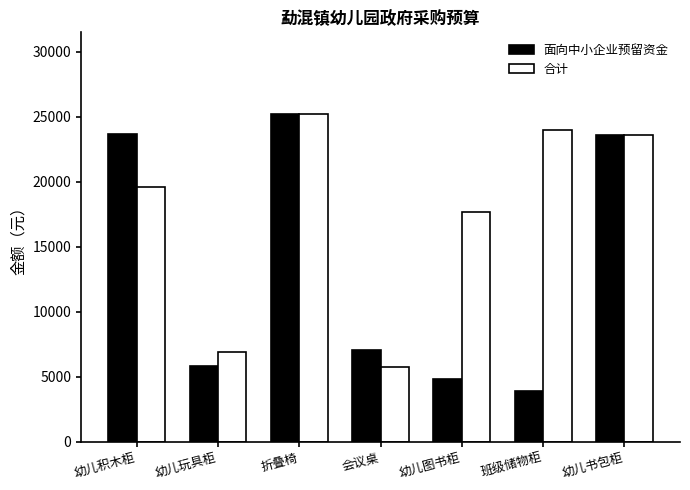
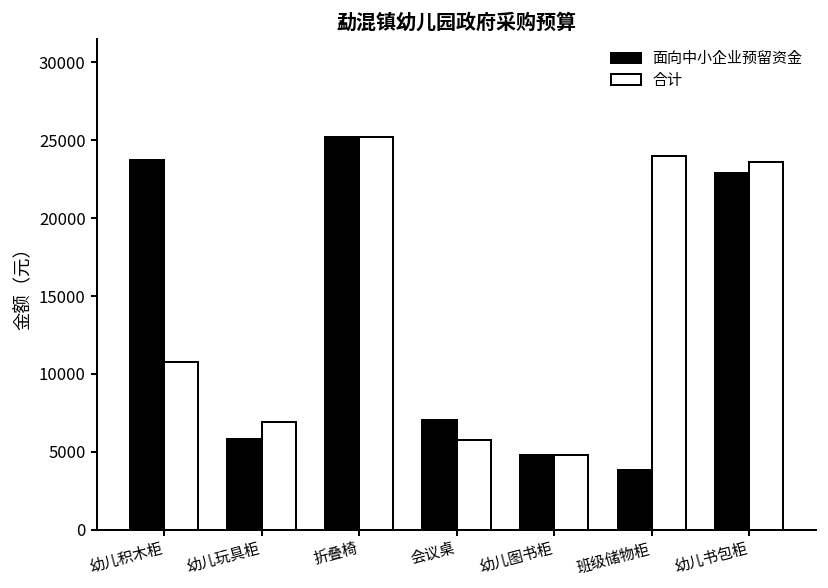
合计, 幼儿积木柜: 19600 -> 10700
合计, 幼儿图书柜: 17600 -> 4800
面向中小企业预留资金, 幼儿书包柜: 23600 -> 22900
